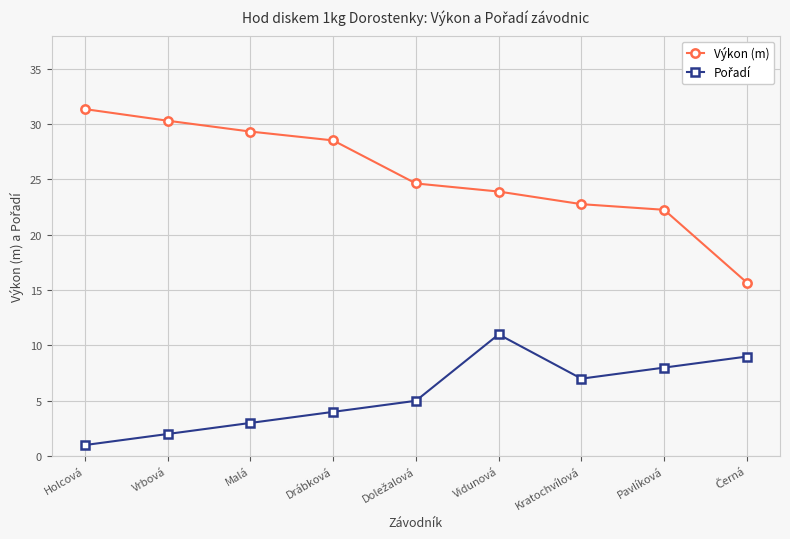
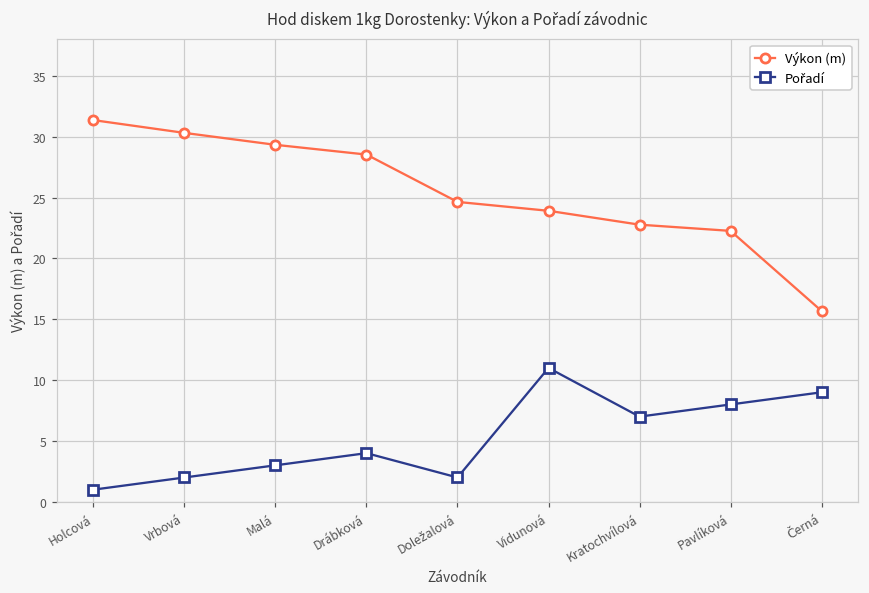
Pořadí, Doležalová: 5 -> 2
